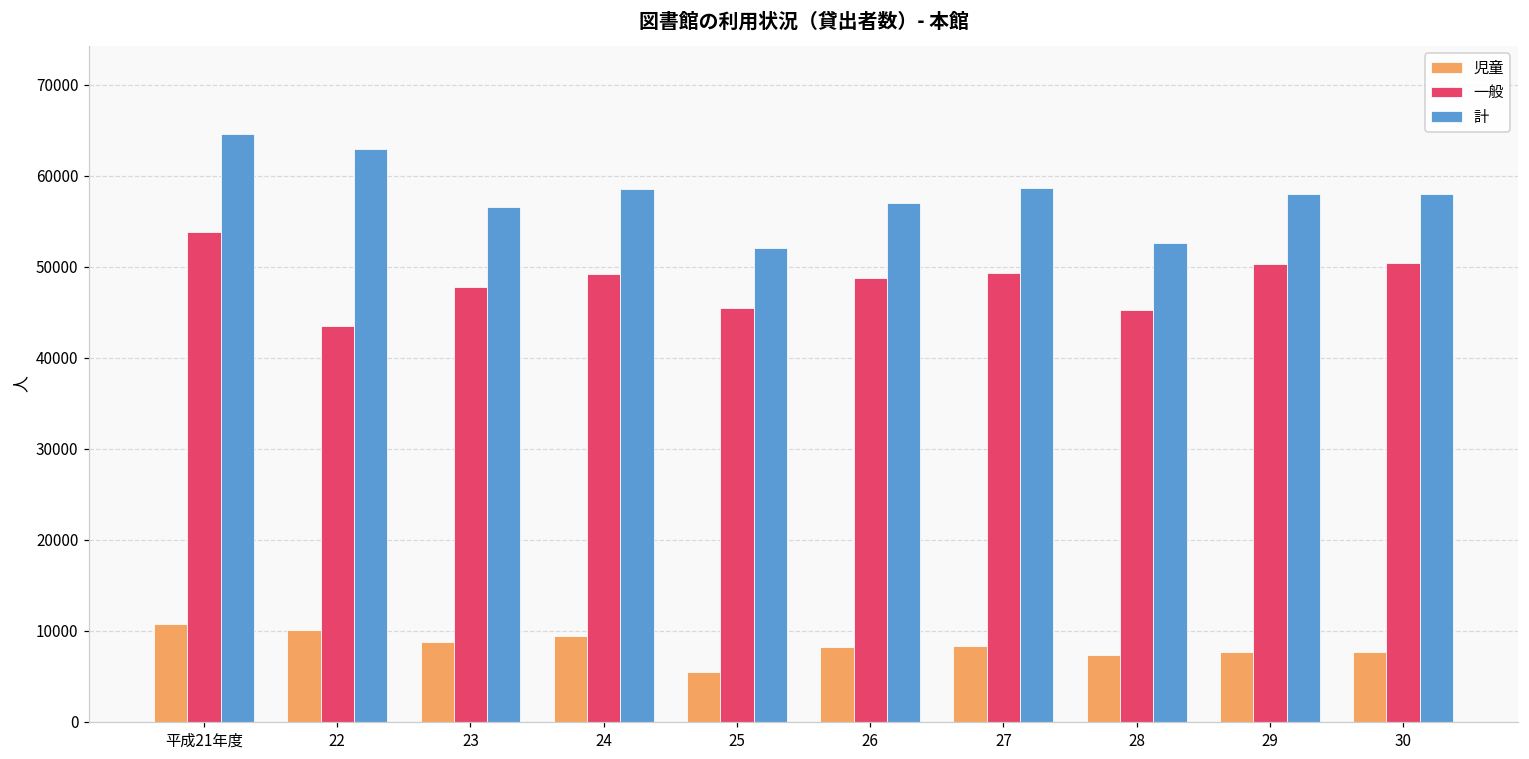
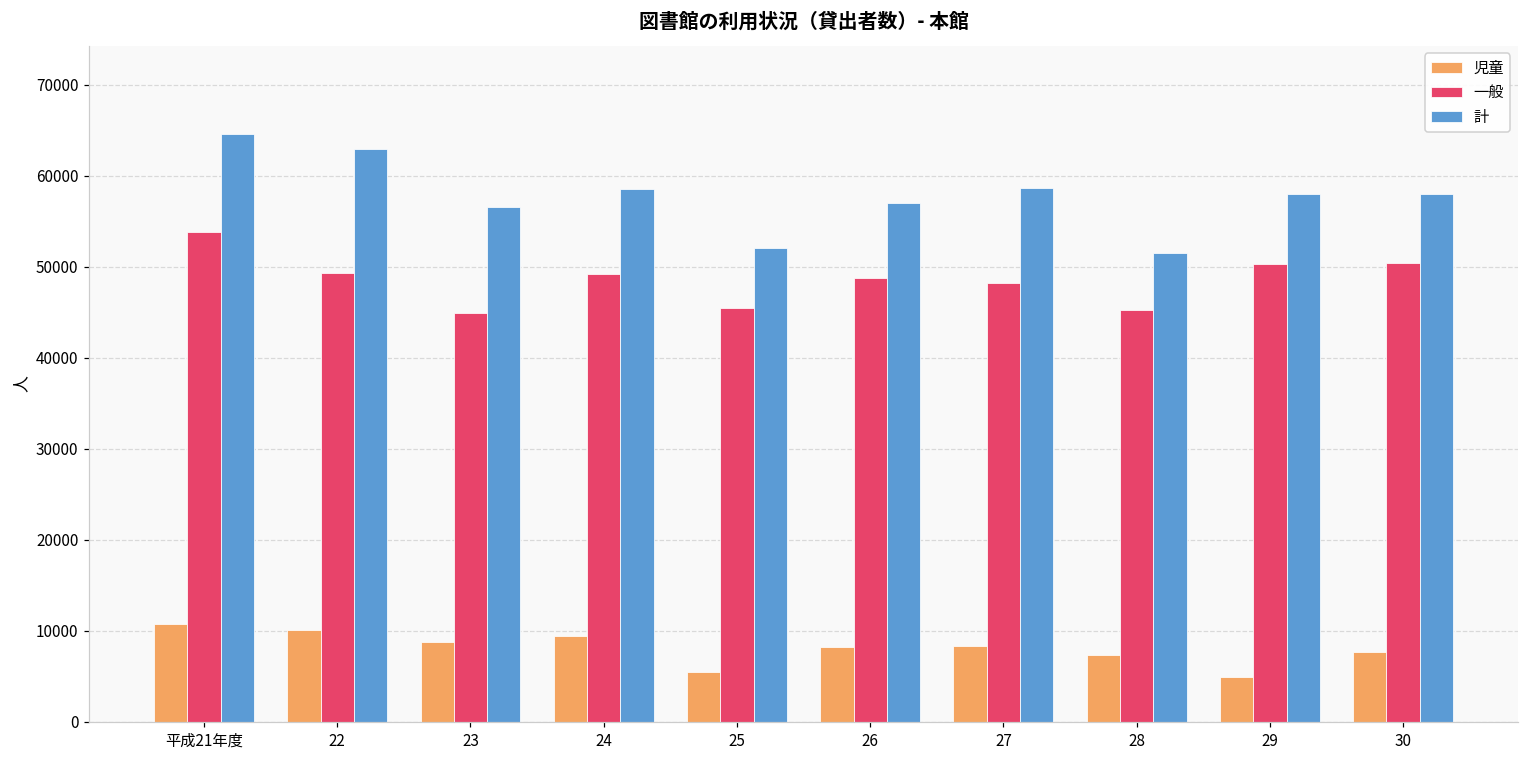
一般, 22: 44000 -> 49000
一般, 23: 48000 -> 45000
一般, 27: 49000 -> 48000
計, 28: 53000 -> 51000
児童, 29: 8000 -> 5000
